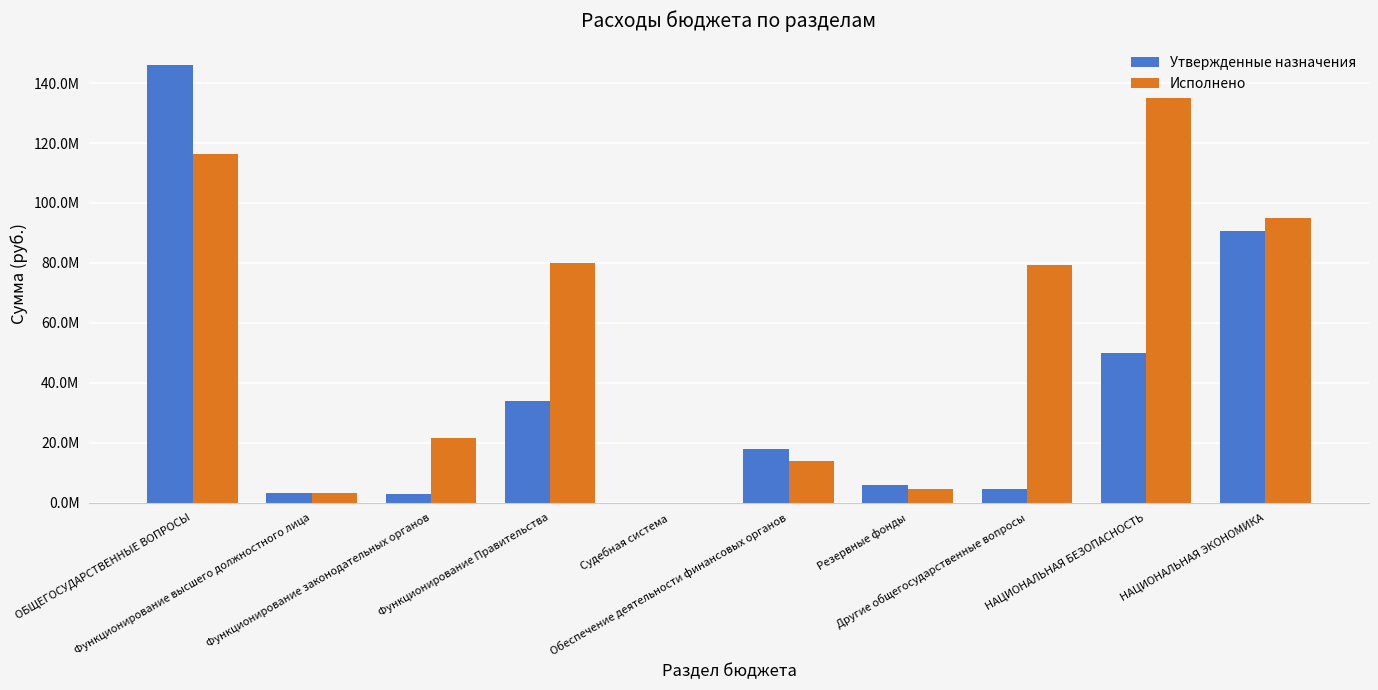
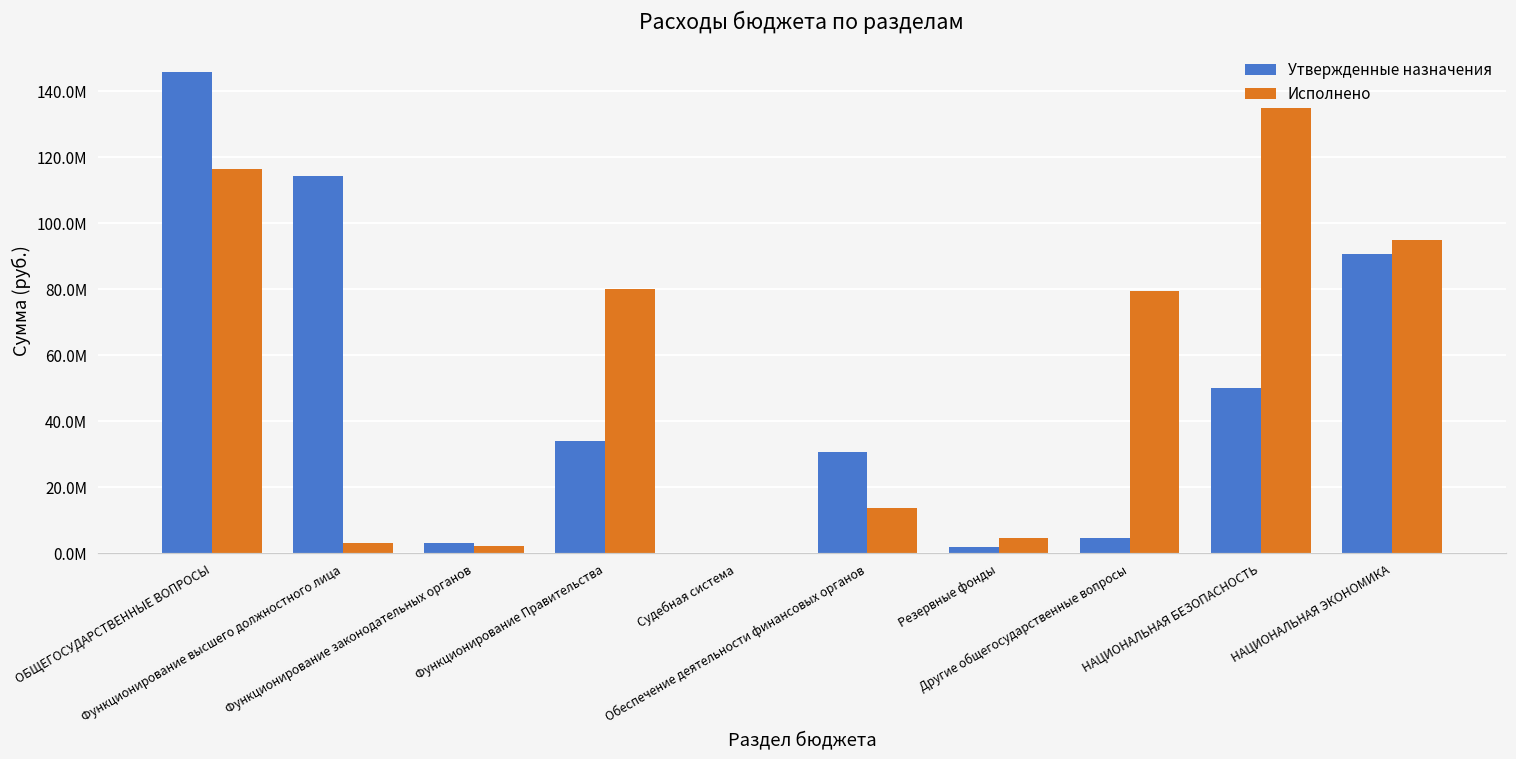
Утвержденные назначения, Функционирование высшего должностного лица: 3000000 -> 114000000
Исполнено, Функционирование законодательных органов: 22000000 -> 2000000
Утвержденные назначения, Обеспечение деятельности финансовых органов: 18000000 -> 31000000
Утвержденные назначения, Резервные фонды: 6000000 -> 2000000
